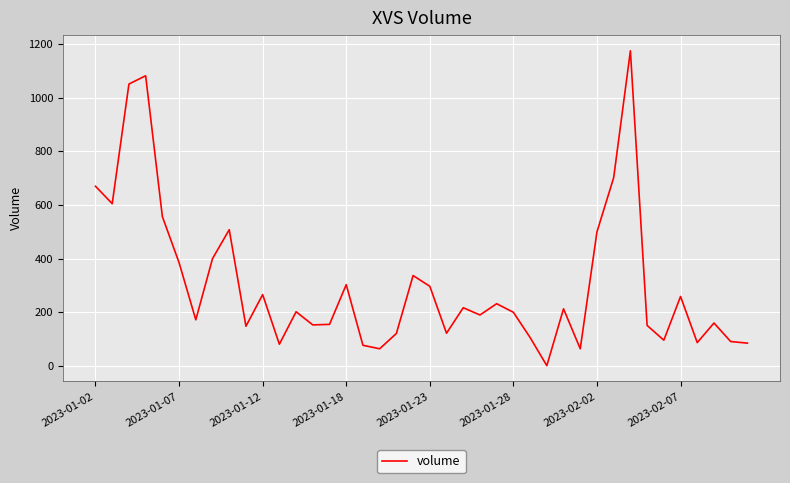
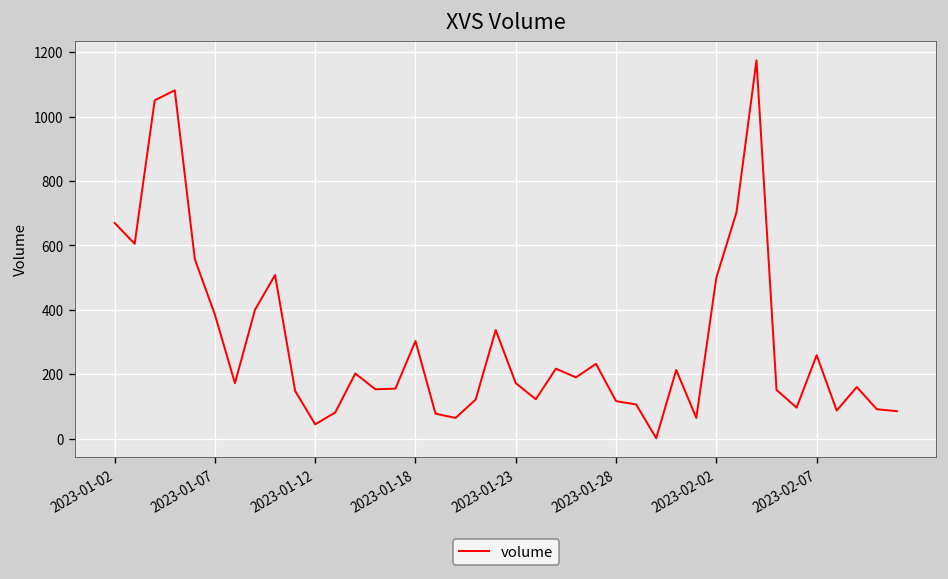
2023-01-12: 270 -> 40
2023-01-23: 300 -> 170
2023-01-28: 200 -> 120
